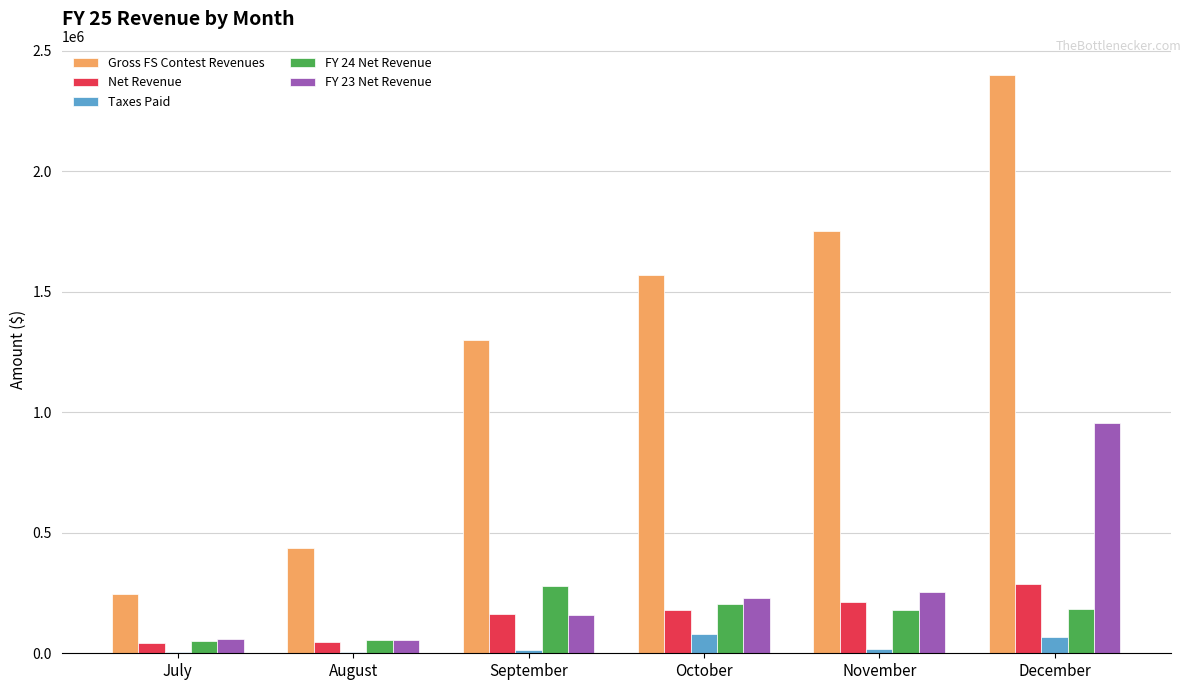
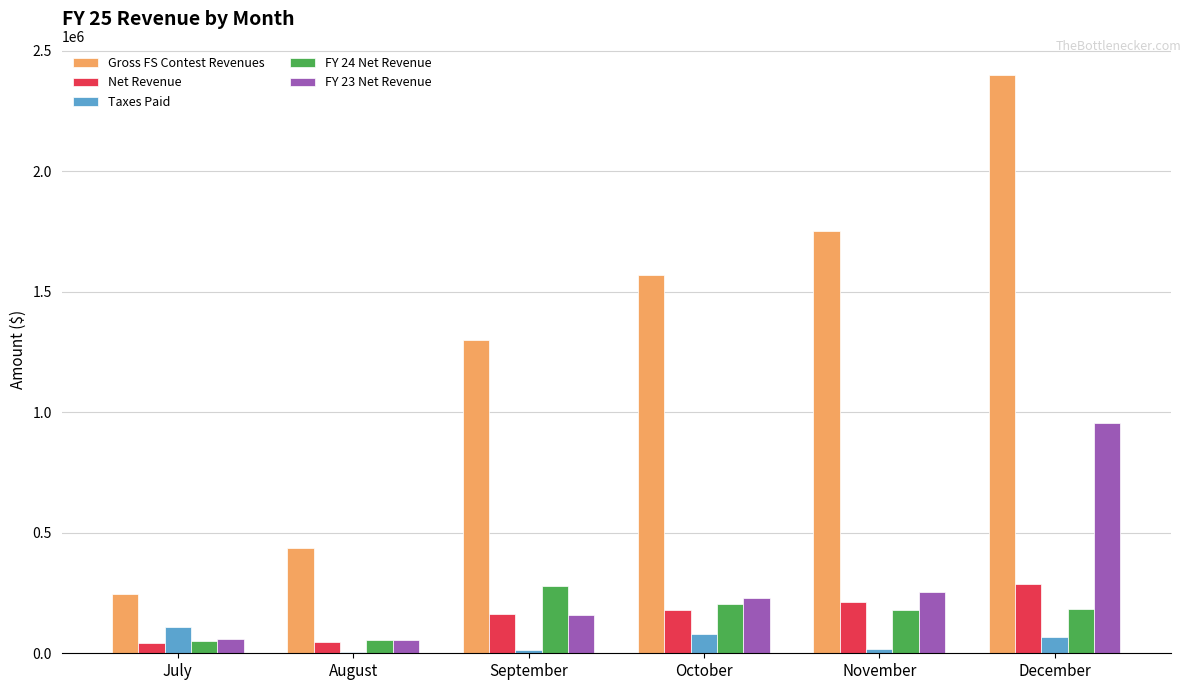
Taxes Paid, July: 0 -> 110000
